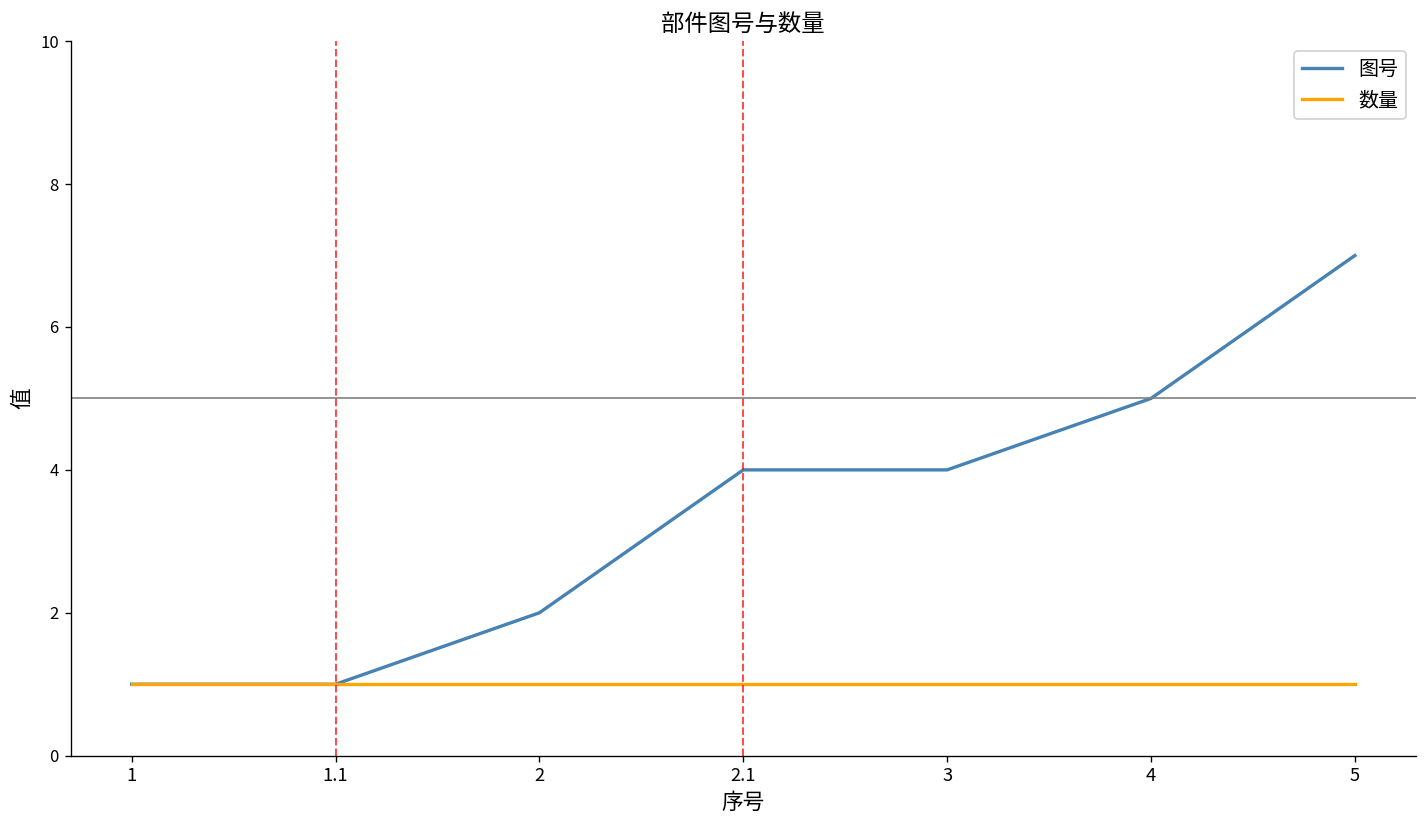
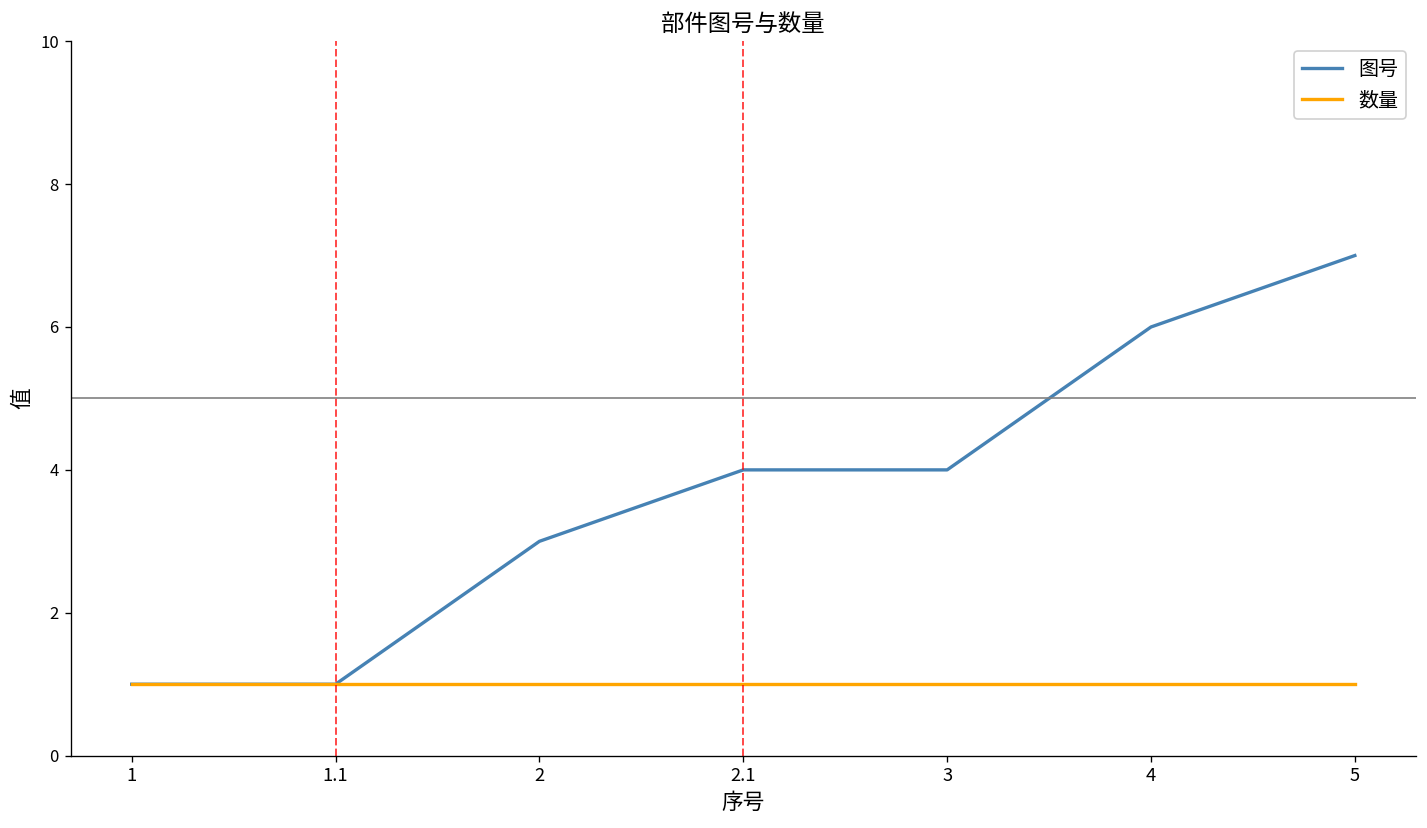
图号, 2: 2 -> 3
图号, 4: 5 -> 6
